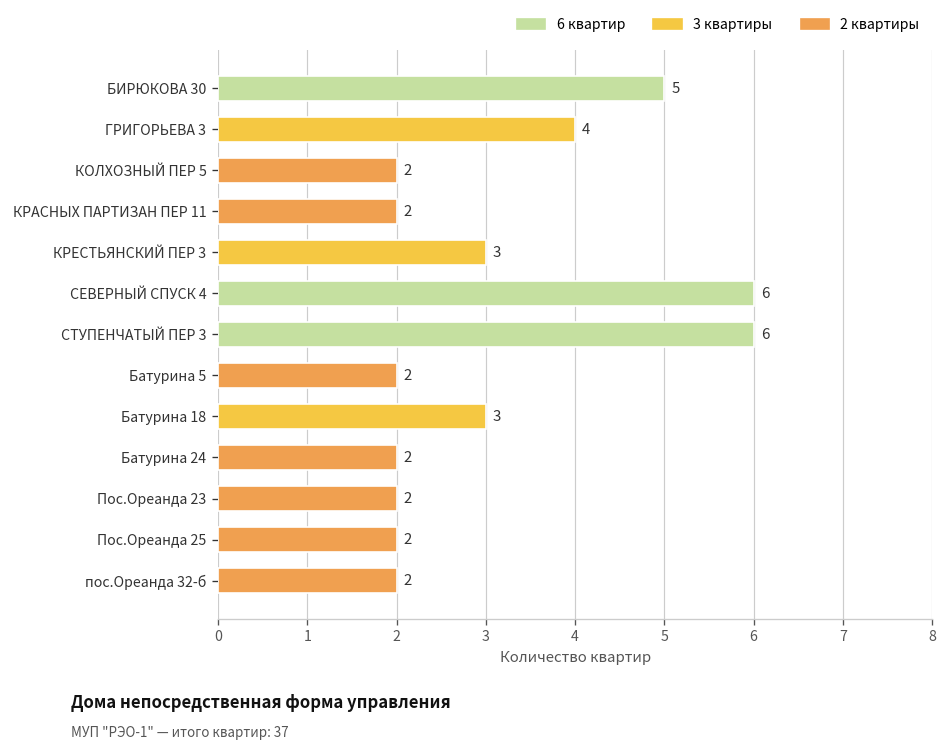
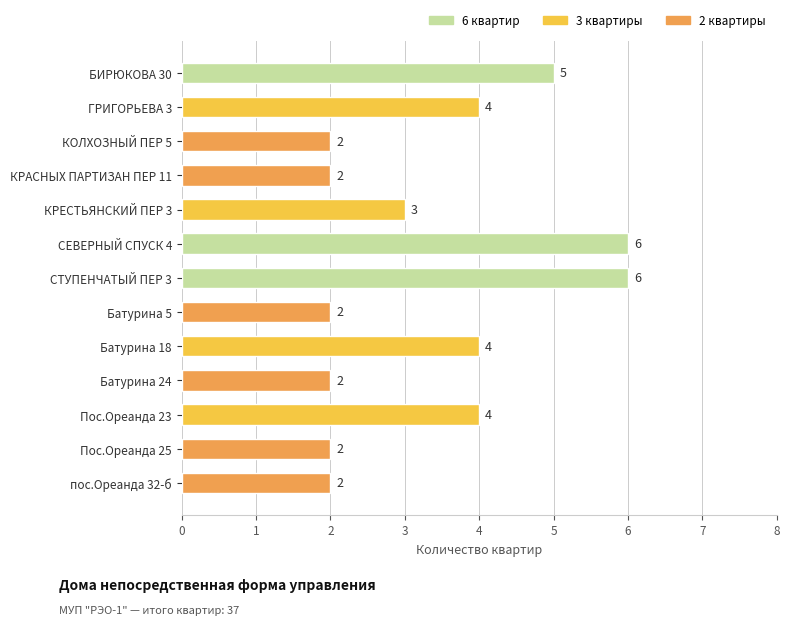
Батурина 18: 3 -> 4
Пос.Ореанда 23: 2 -> 4
